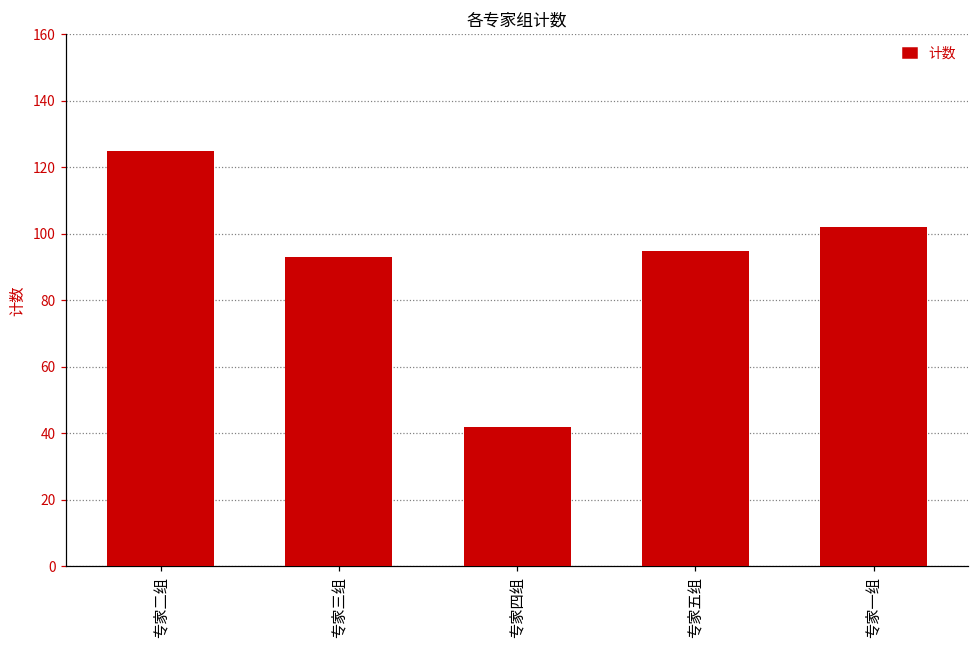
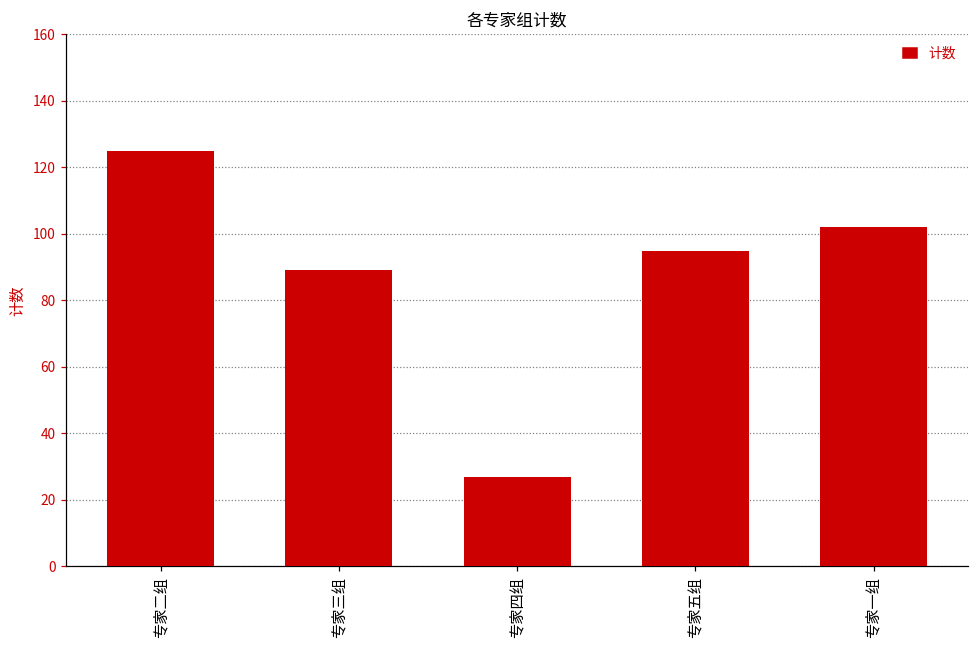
专家三组: 93 -> 89
专家四组: 42 -> 27
